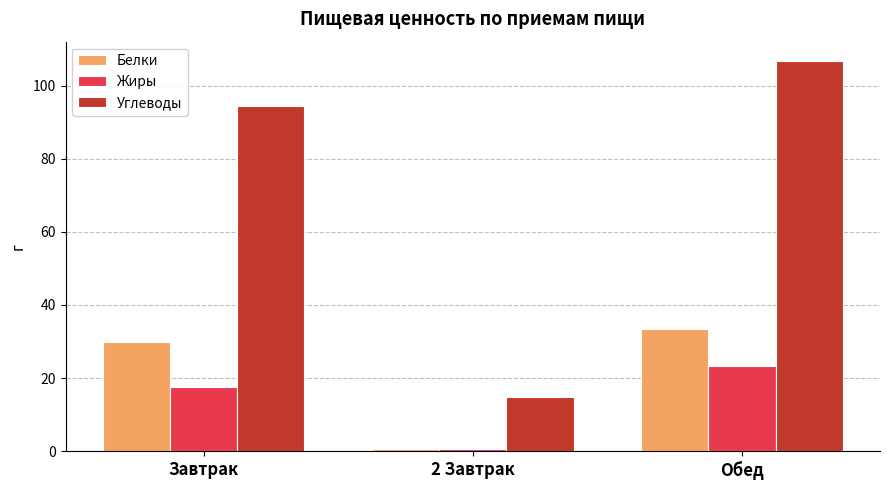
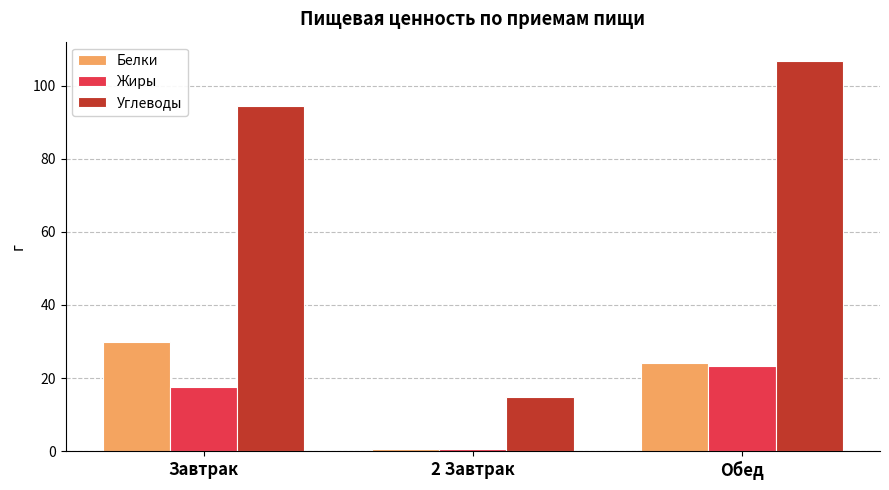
Белки, Обед: 33 -> 24
